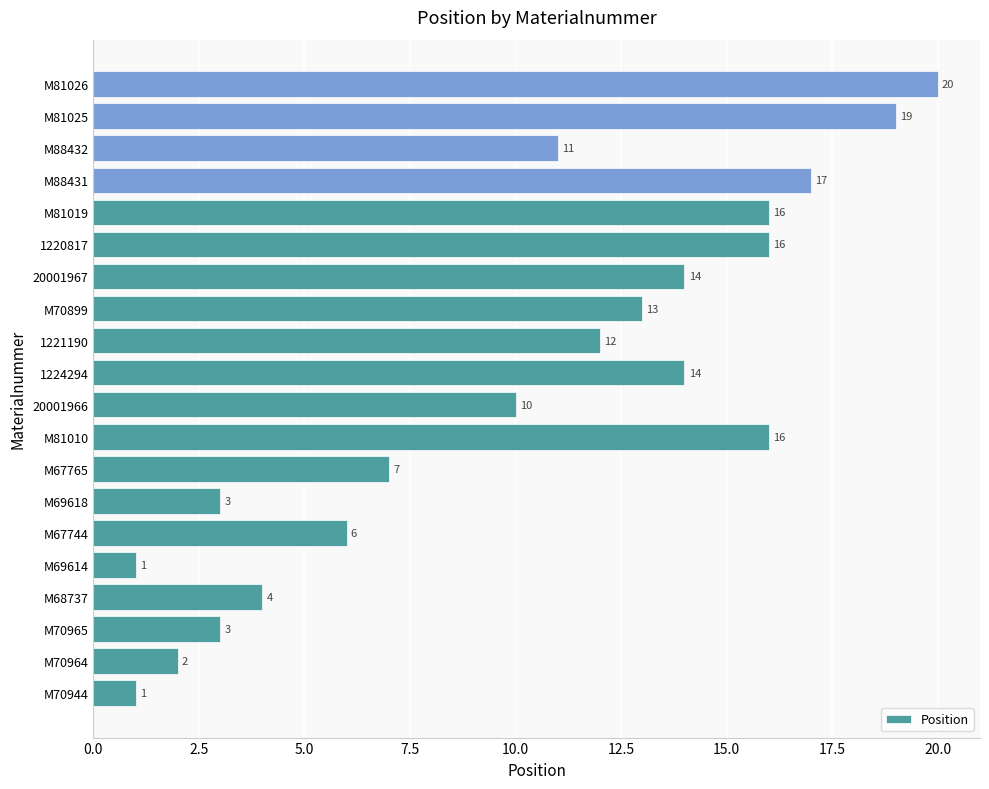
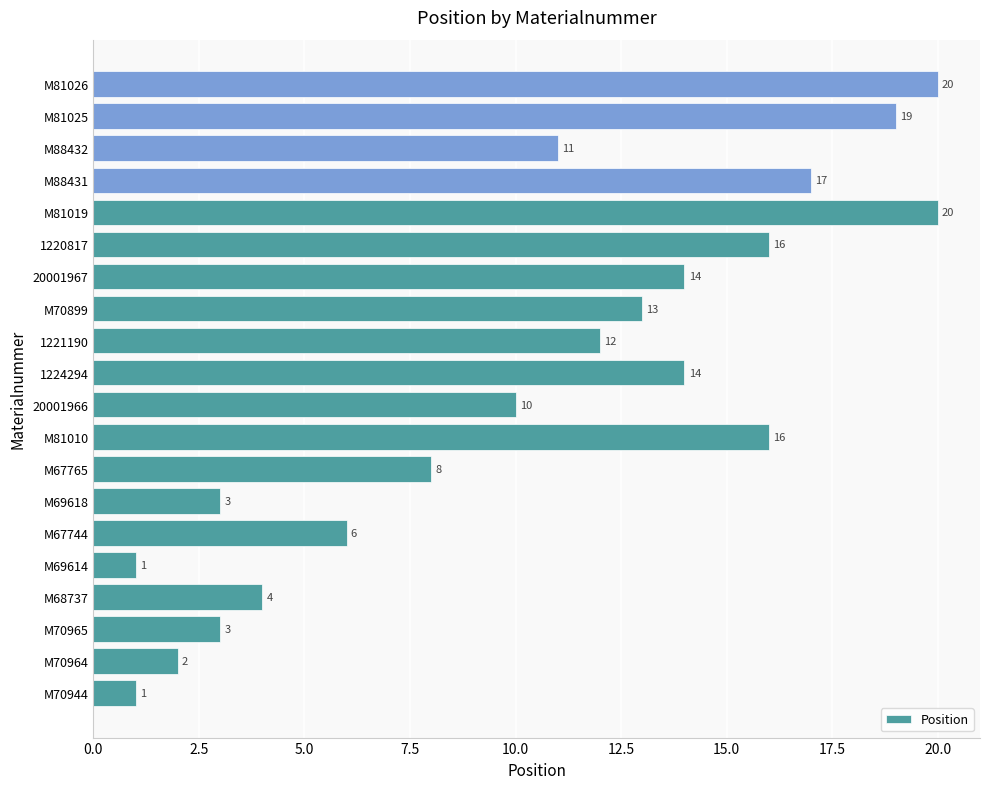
M81019: 16 -> 20
M67765: 7 -> 8
